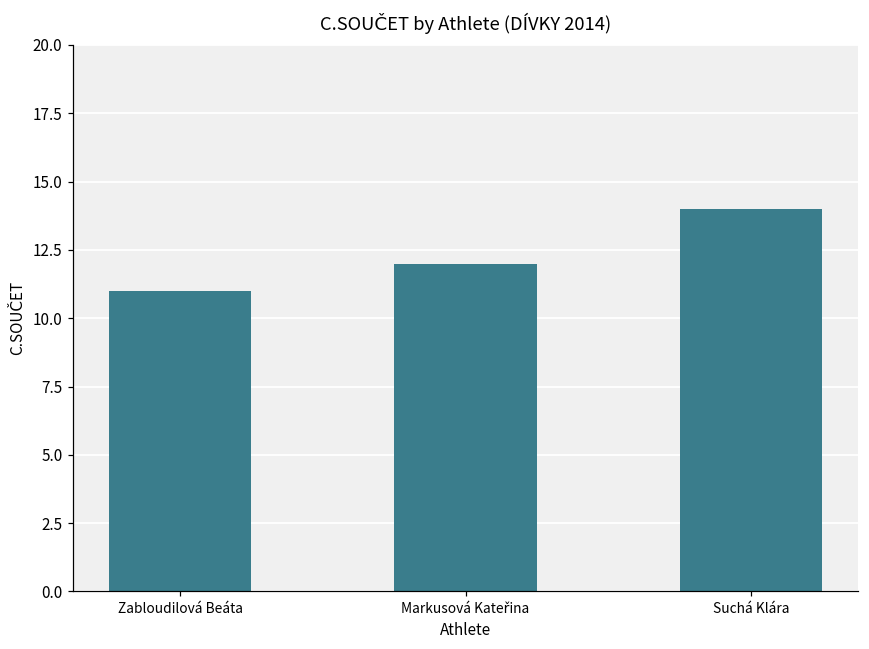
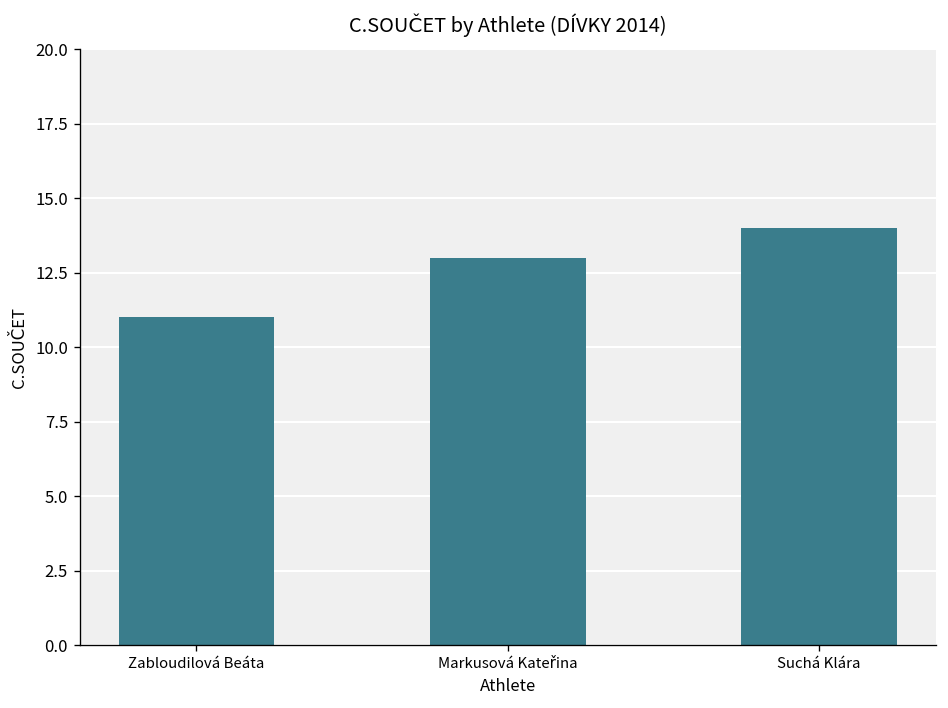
Markusová Kateřina: 12 -> 13
